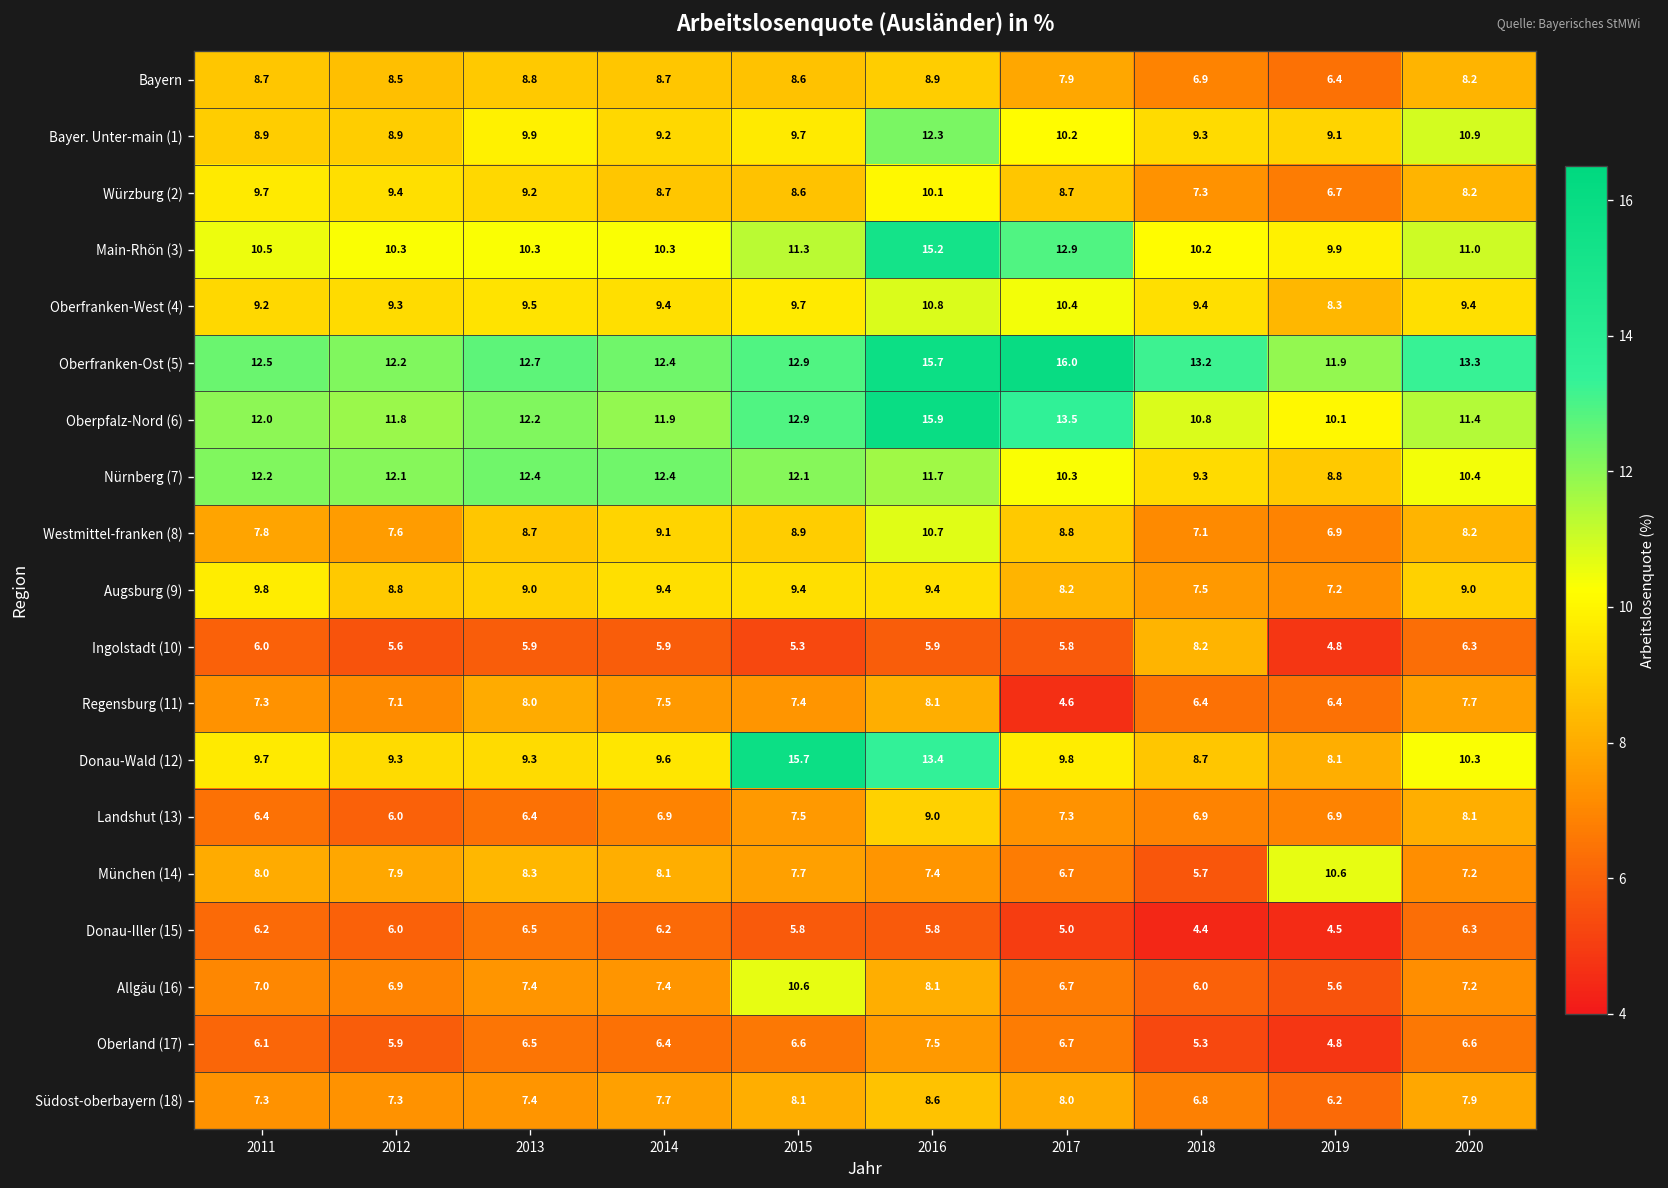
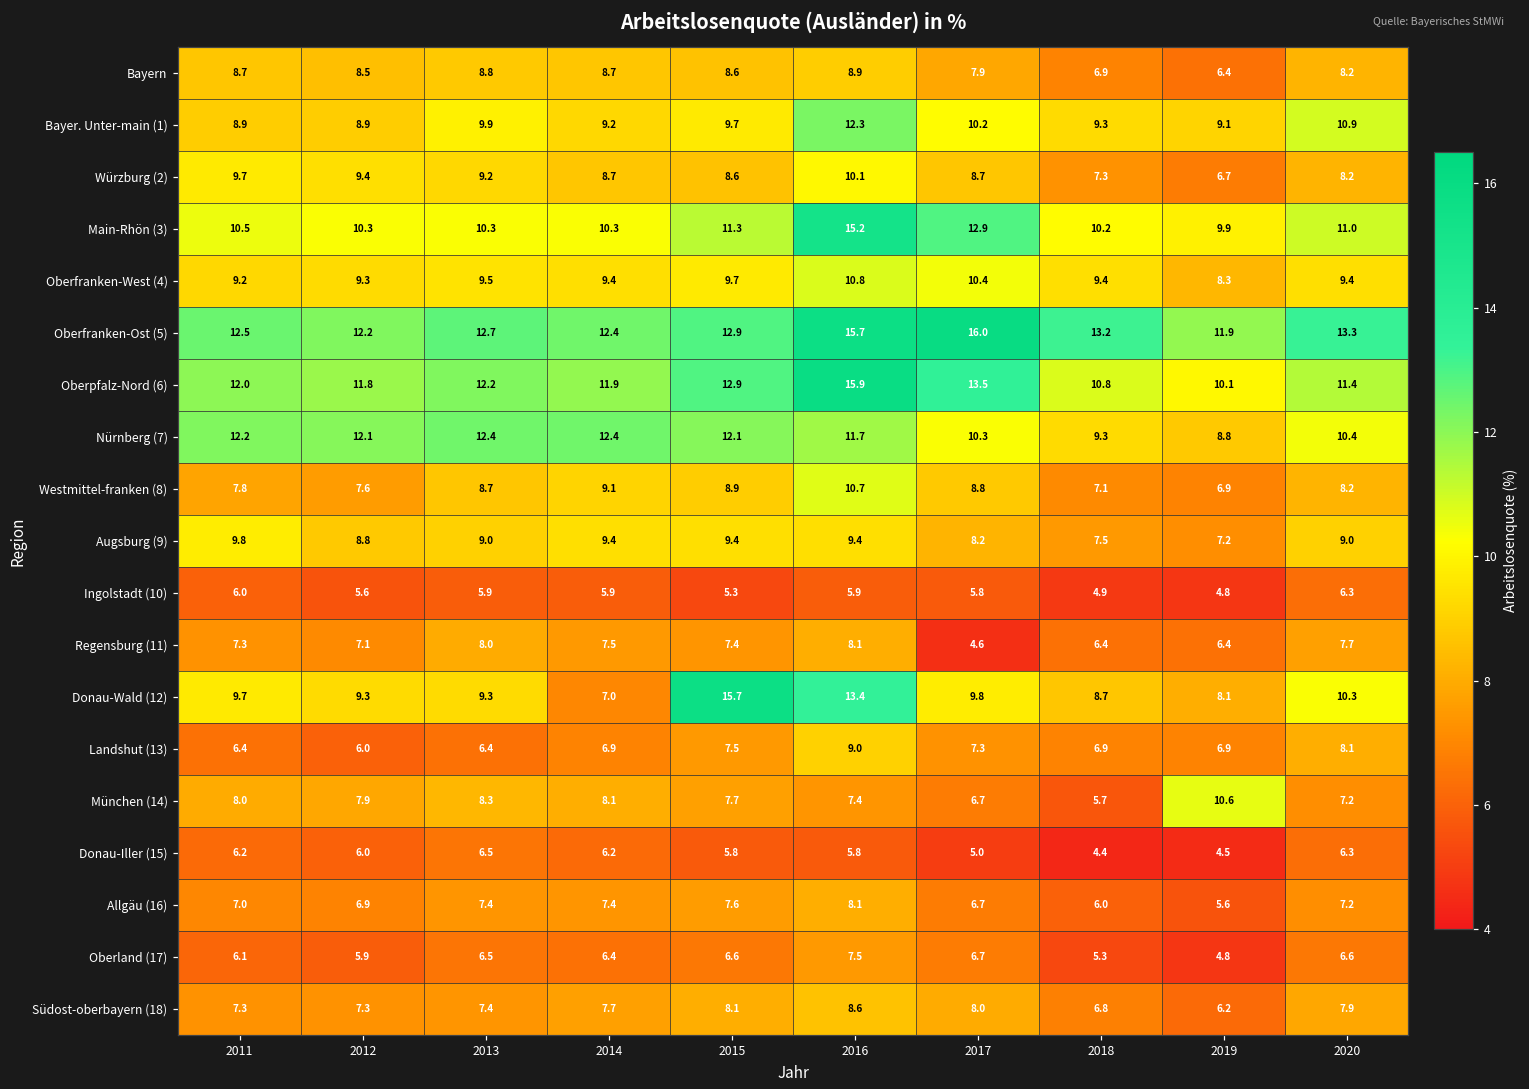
Ingolstadt (10), 2018: 8.2 -> 4.9
Donau-Wald (12), 2014: 9.6 -> 7.0
Allgäu (16), 2015: 10.6 -> 7.6
